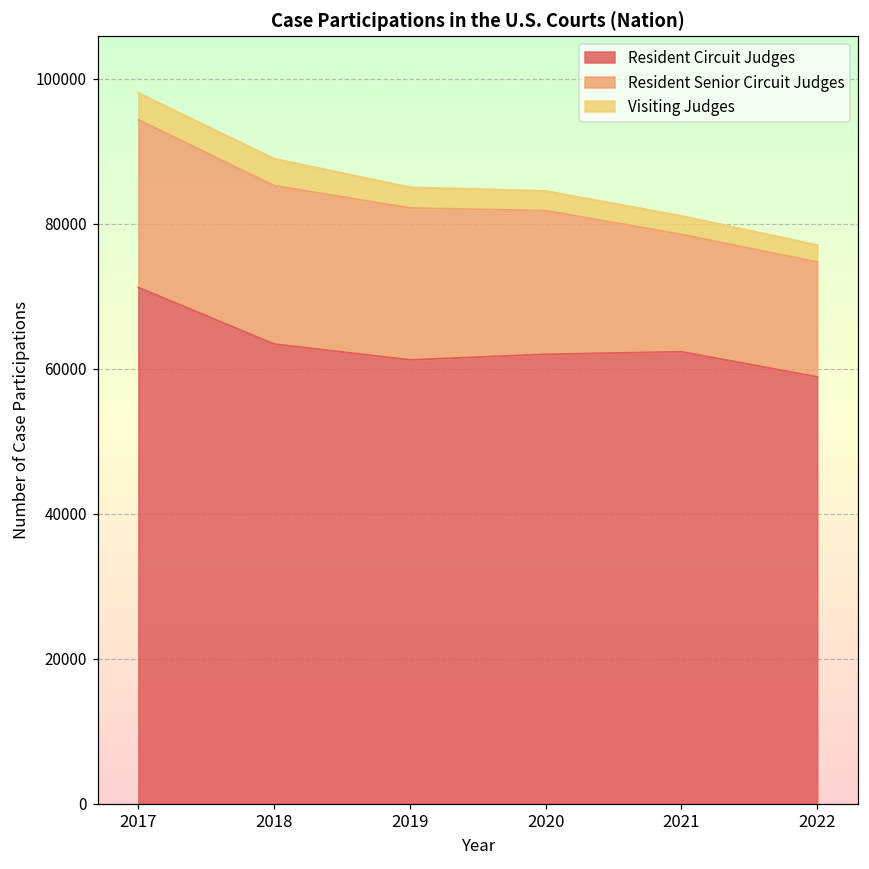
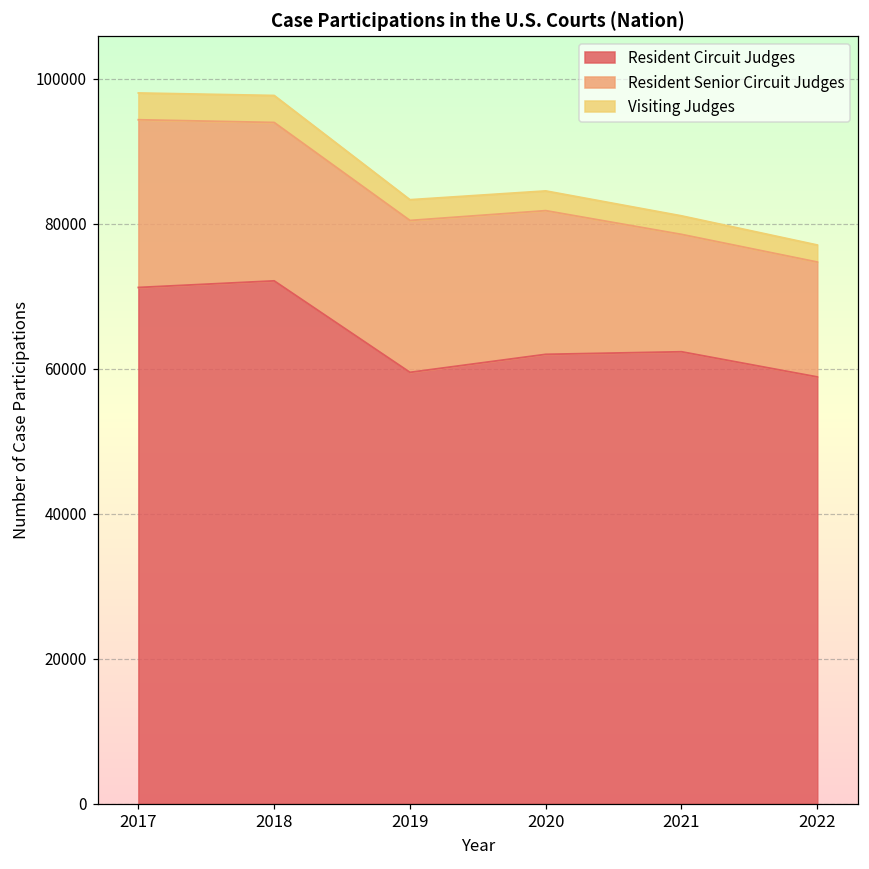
Resident Circuit Judges, 2018: 63000 -> 72000
Resident Circuit Judges, 2019: 61000 -> 60000
